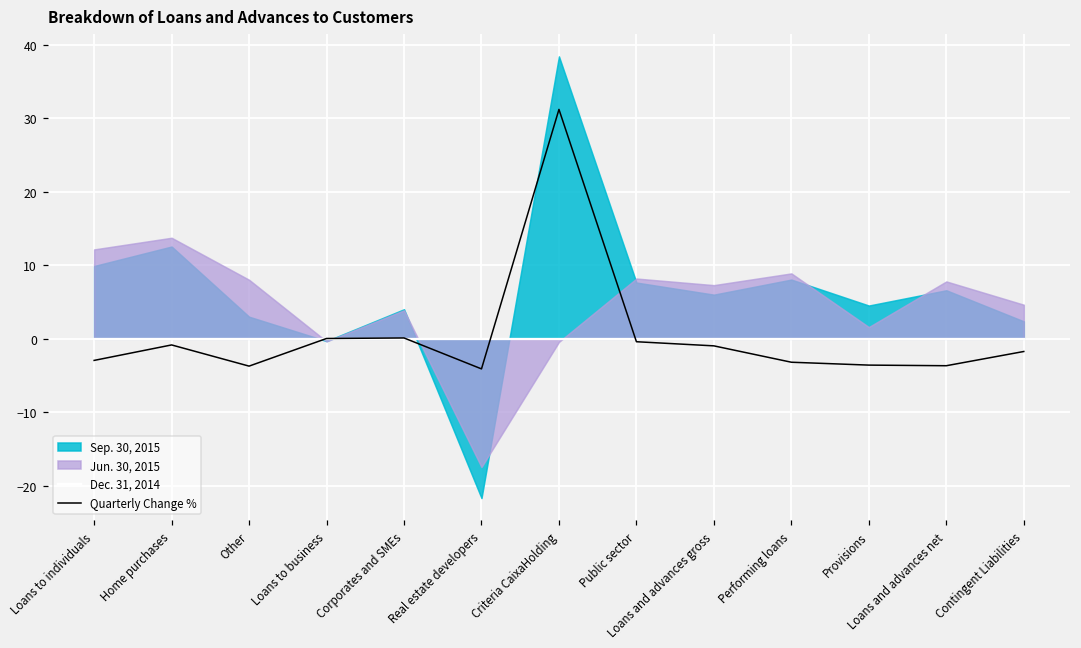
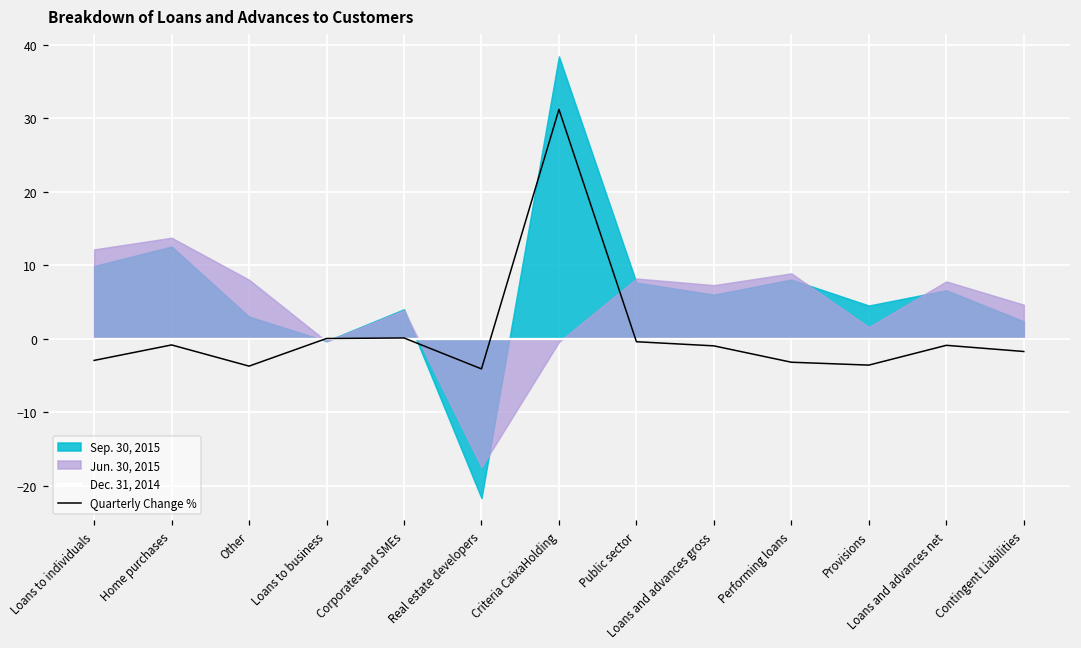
Quarterly Change %, Loans and advances net: -4 -> -1
